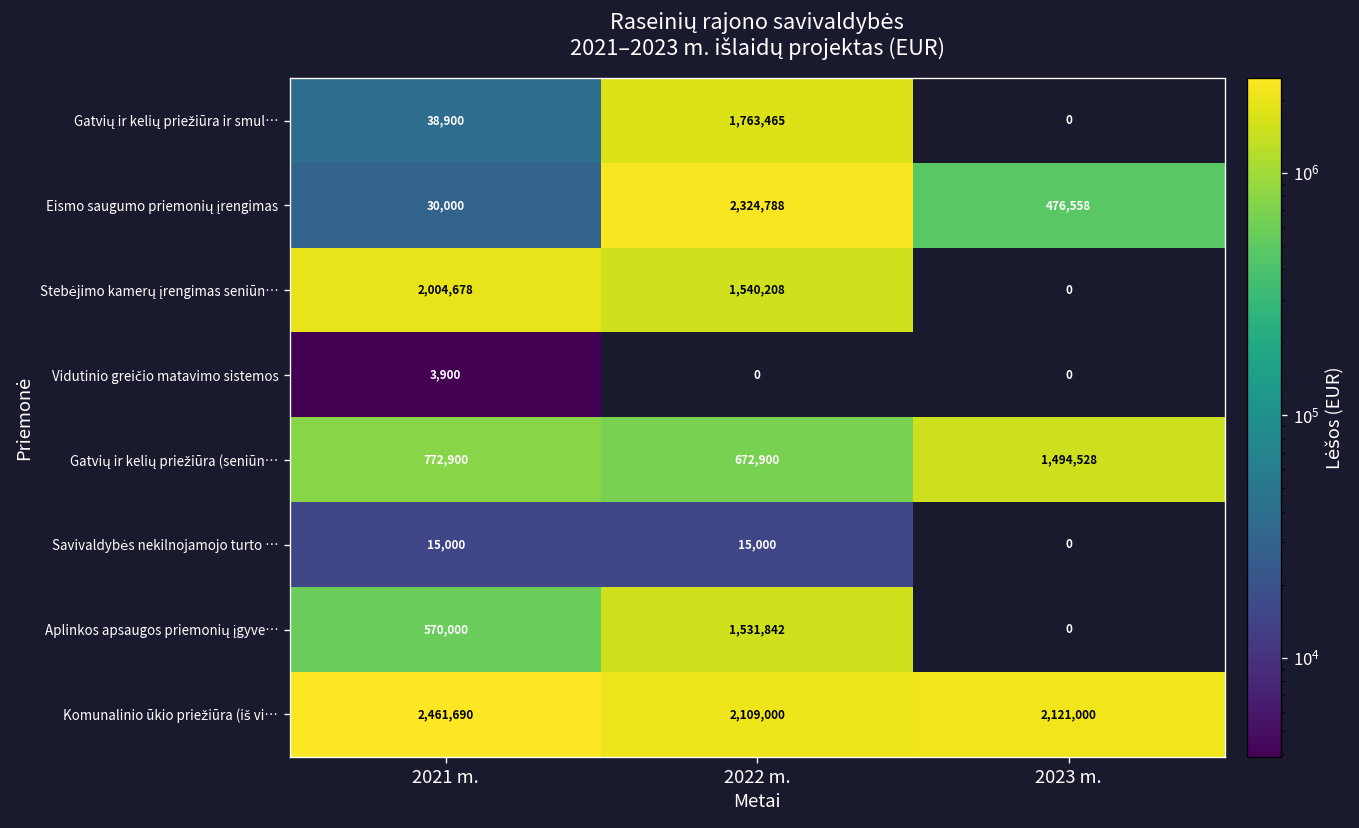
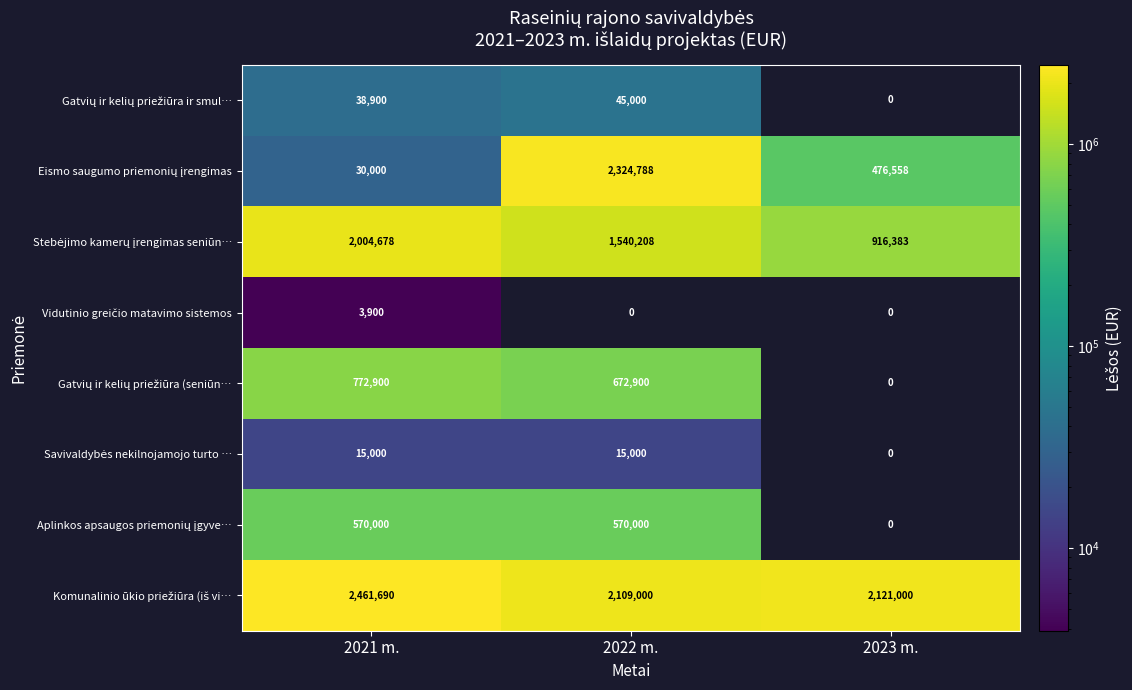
Gatvių ir kelių priežiūra ir smul…, 2022 m.: 1,763,465 -> 45,000
Stebėjimo kamerų įrengimas seniūn…, 2023 m.: 0 -> 916,383
Gatvių ir kelių priežiūra (seniūn…, 2023 m.: 1,494,528 -> 0
Aplinkos apsaugos priemonių įgyve…, 2022 m.: 1,531,842 -> 570,000
